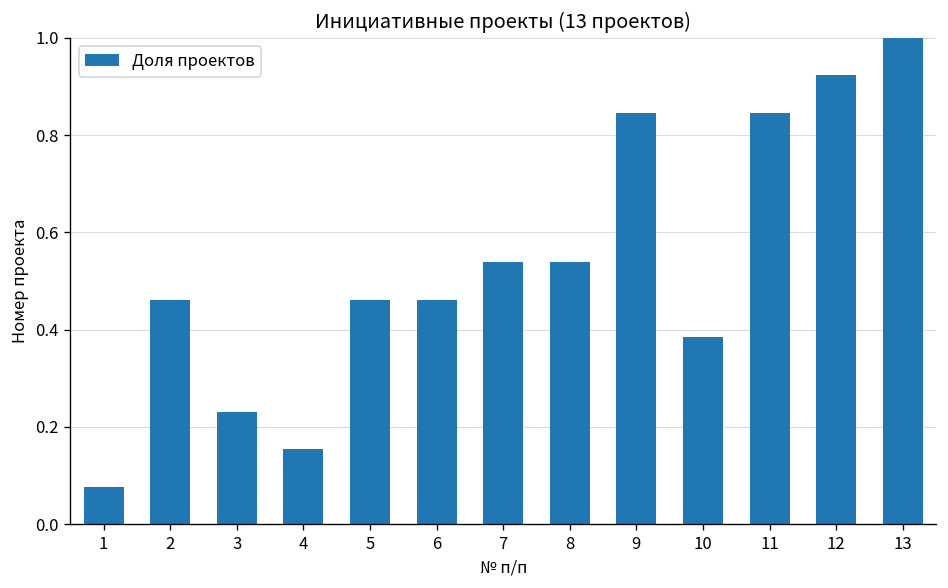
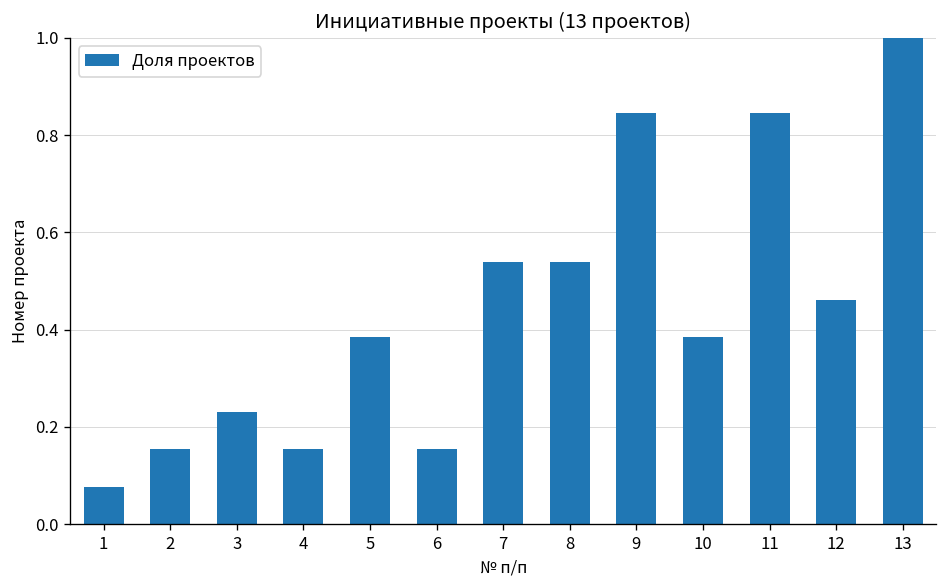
2: 0.46 -> 0.15
5: 0.46 -> 0.38
6: 0.46 -> 0.15
12: 0.92 -> 0.46
